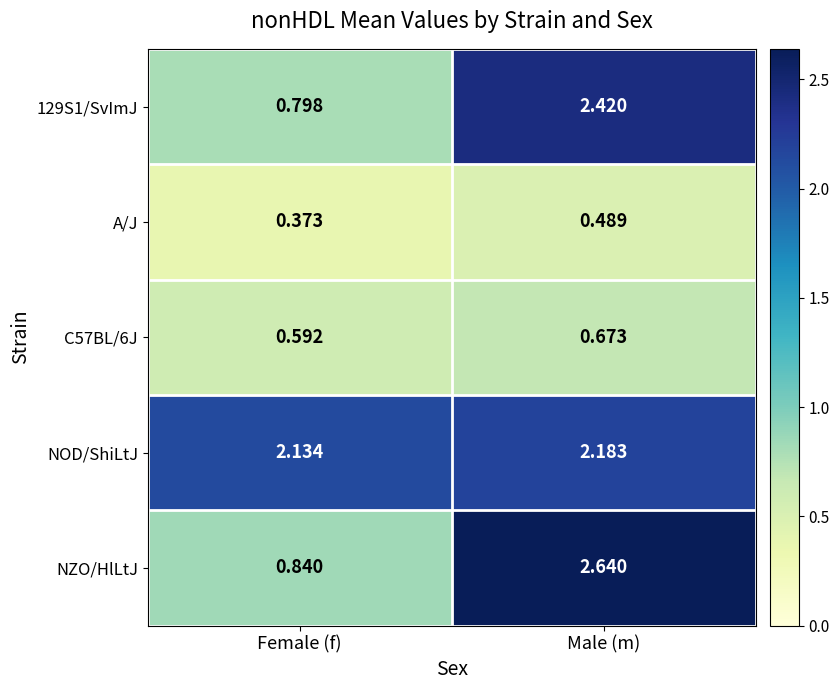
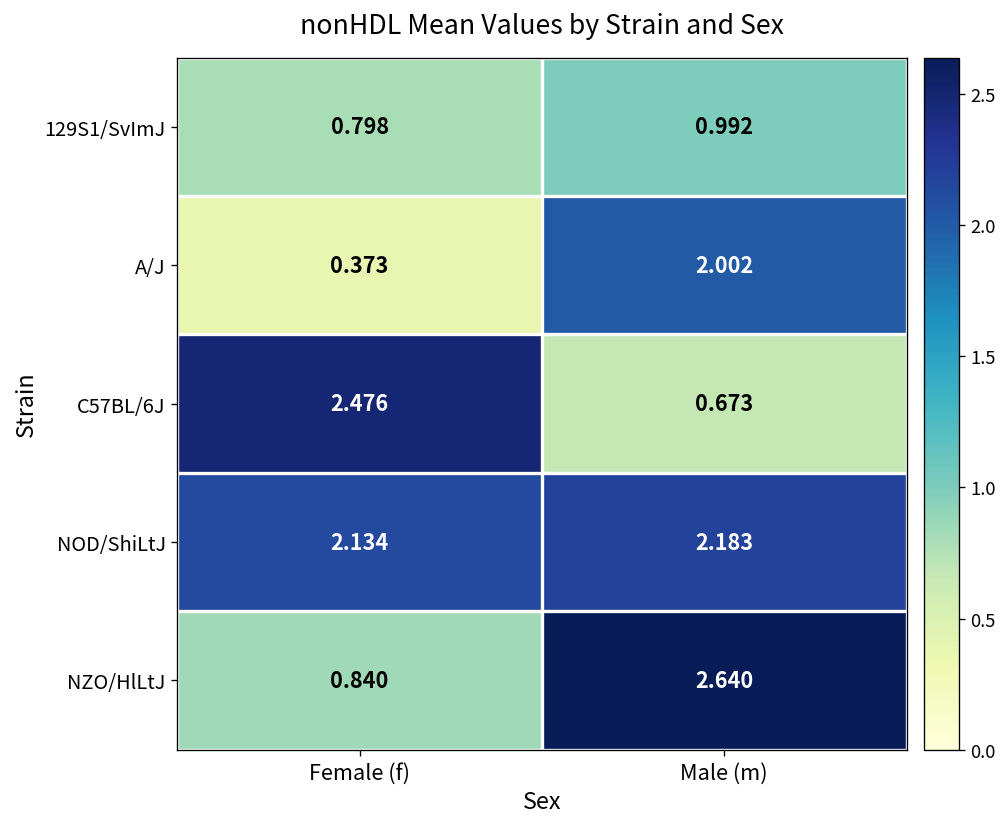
129S1/SvImJ, Male (m): 2.420 -> 0.992
A/J, Male (m): 0.489 -> 2.002
C57BL/6J, Female (f): 0.592 -> 2.476
